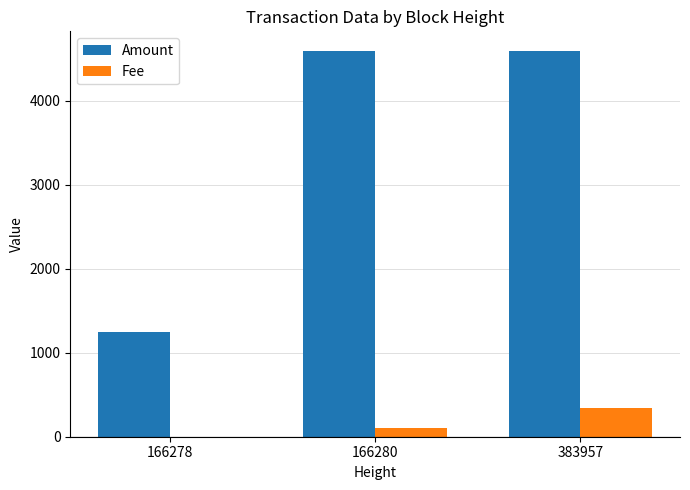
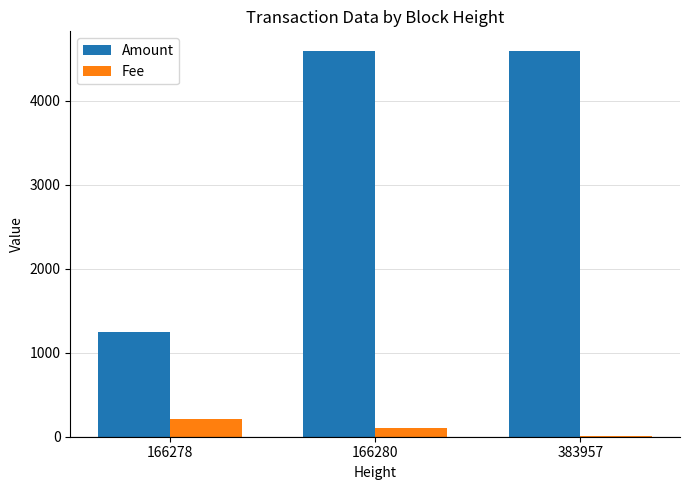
Fee, 166278: 0 -> 200
Fee, 383957: 300 -> 0
